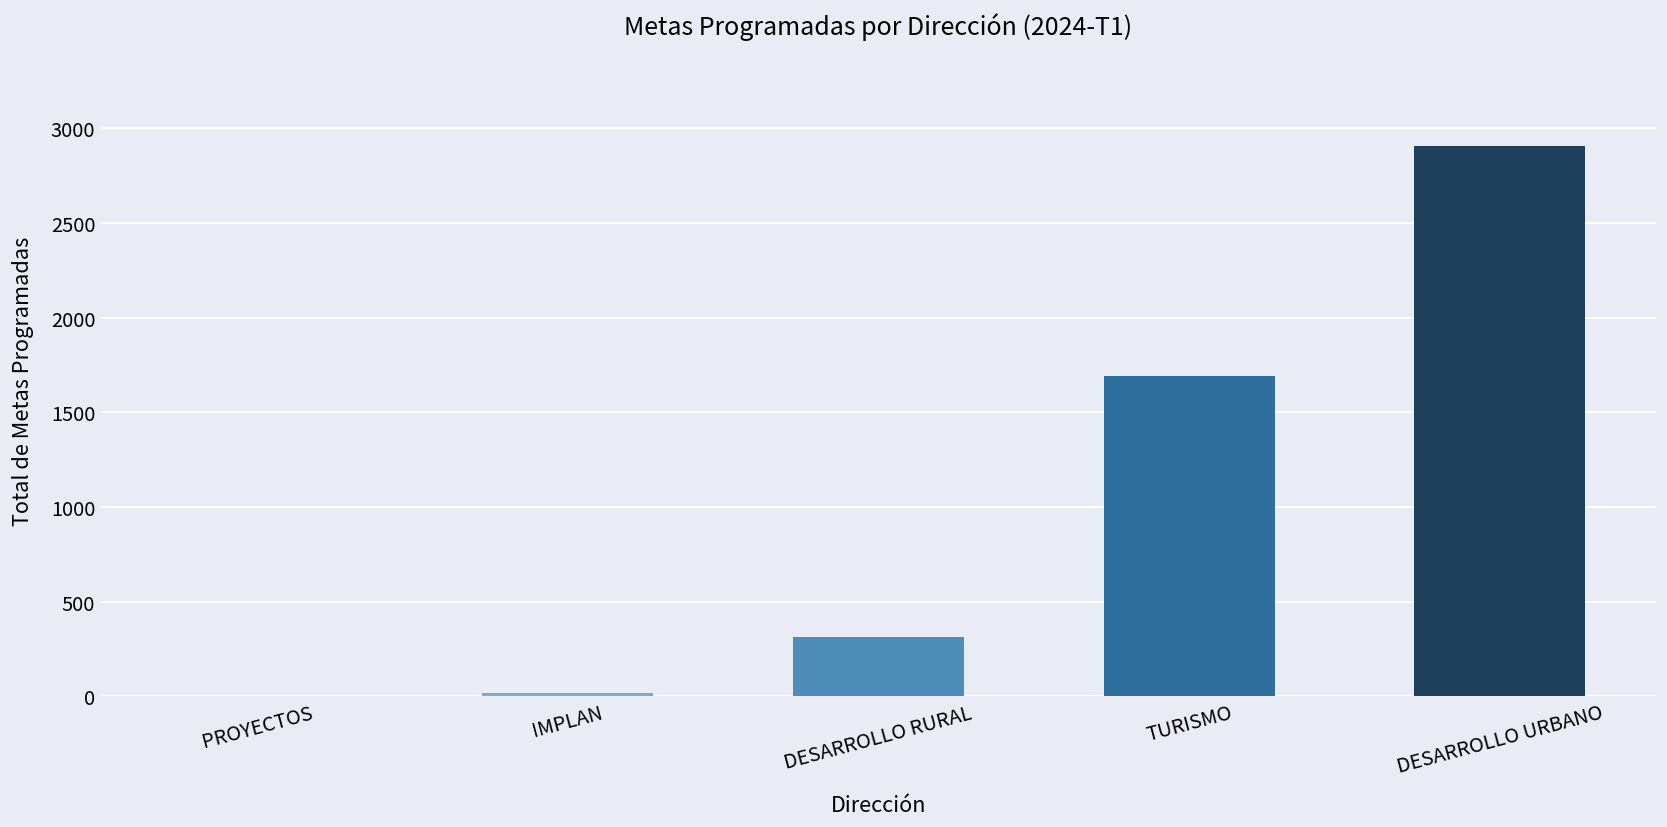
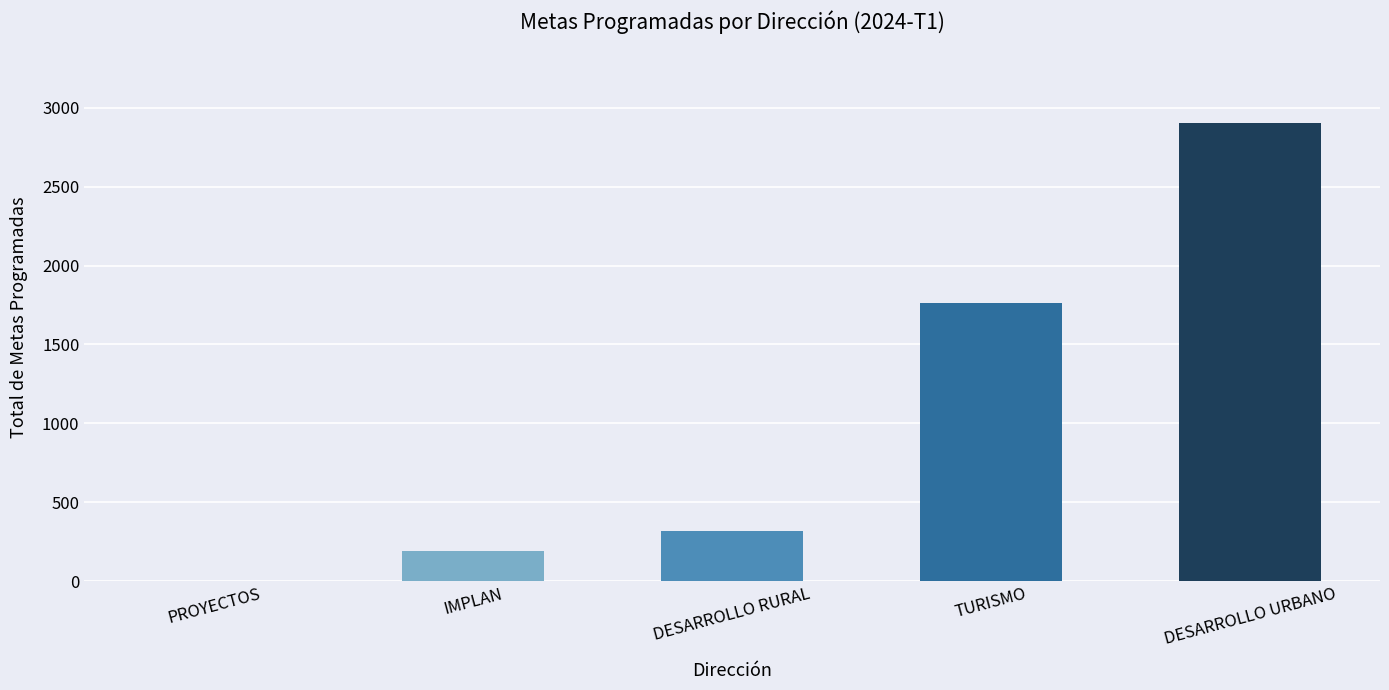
IMPLAN: 20 -> 190
TURISMO: 1690 -> 1770
